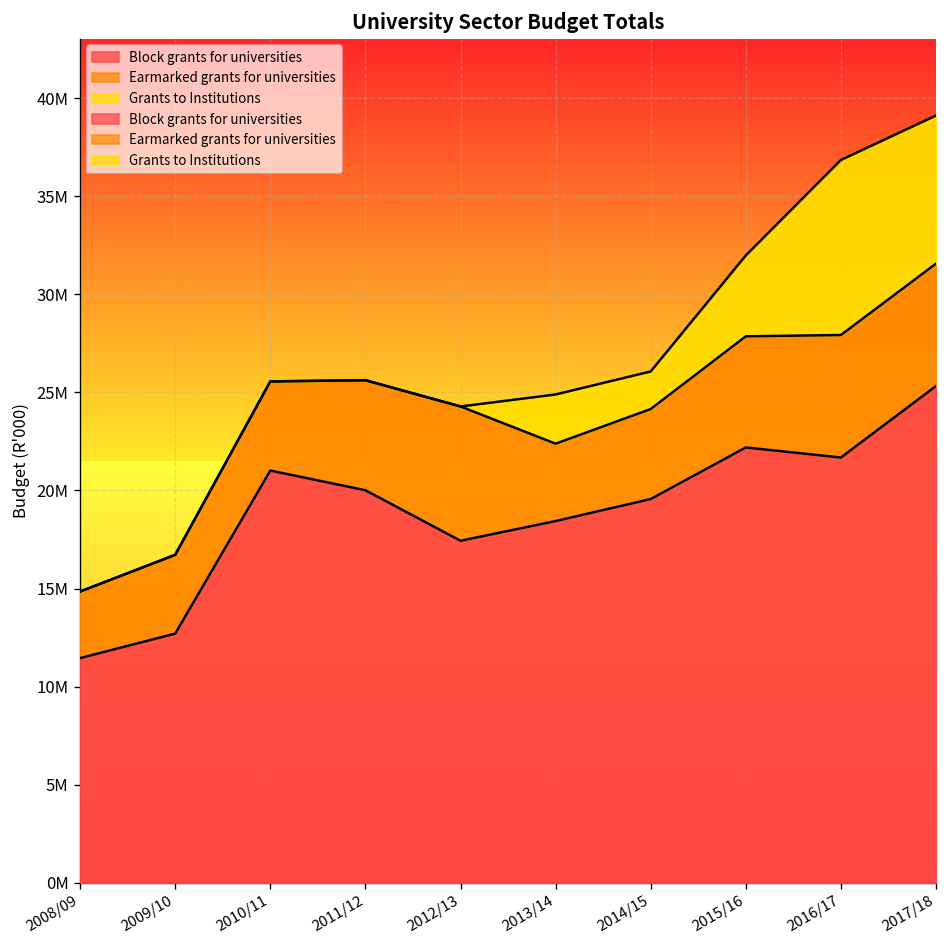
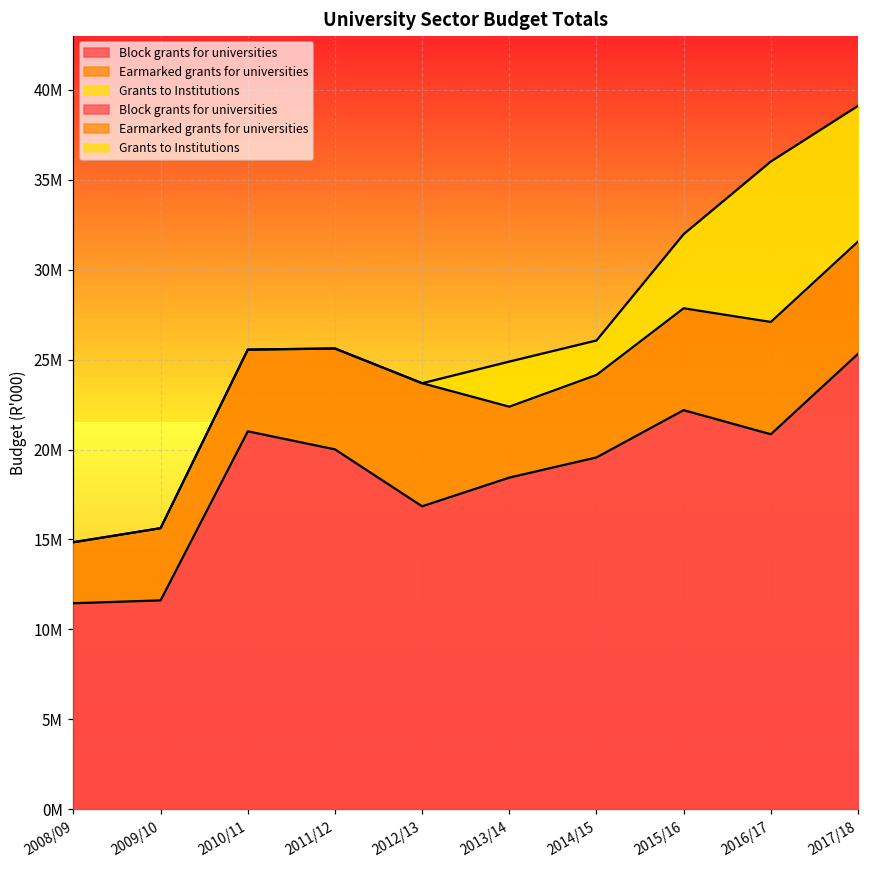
Block grants for universities, 2009/10: 12700000 -> 11600000
Block grants for universities, 2012/13: 17400000 -> 16800000
Block grants for universities, 2016/17: 21700000 -> 20800000
